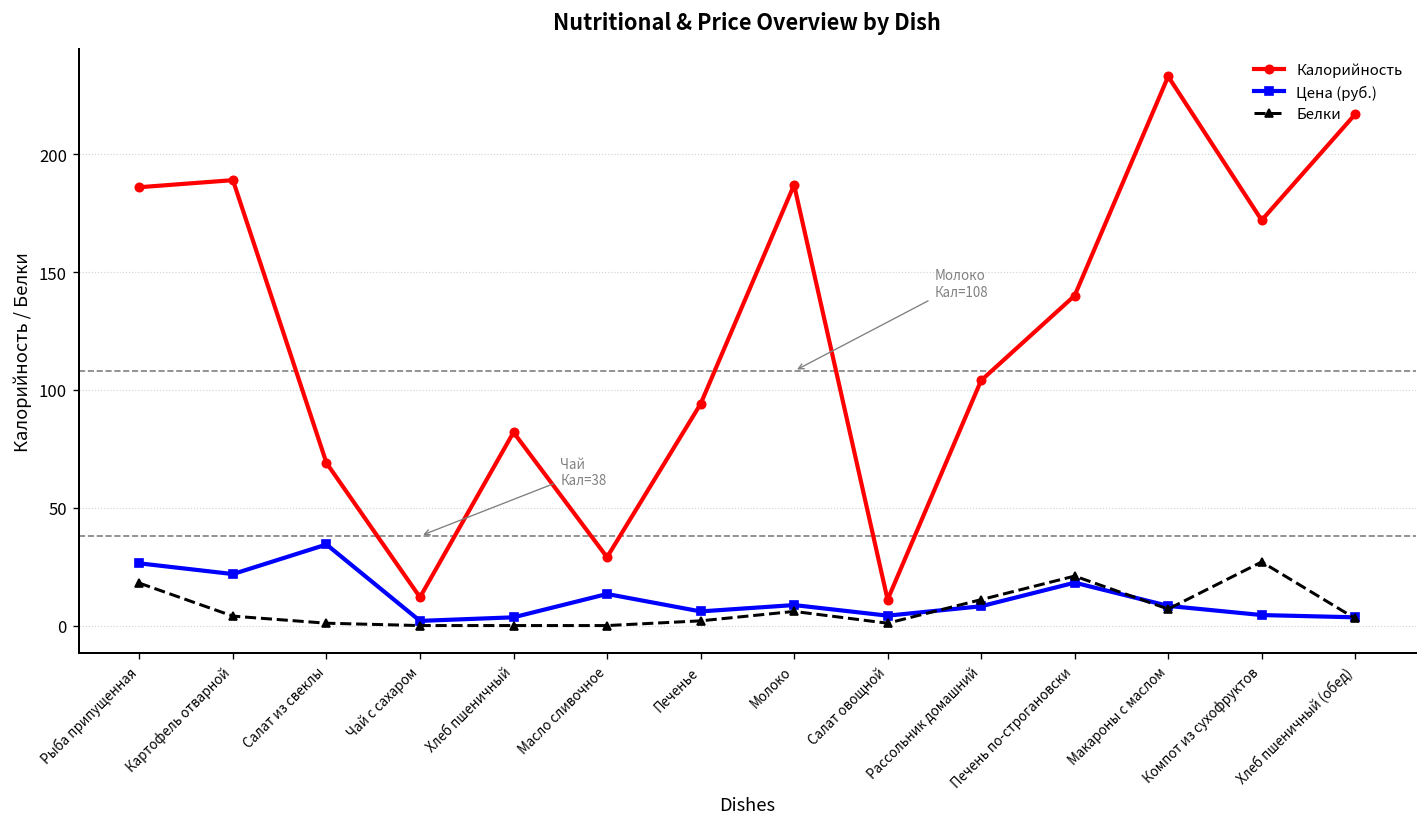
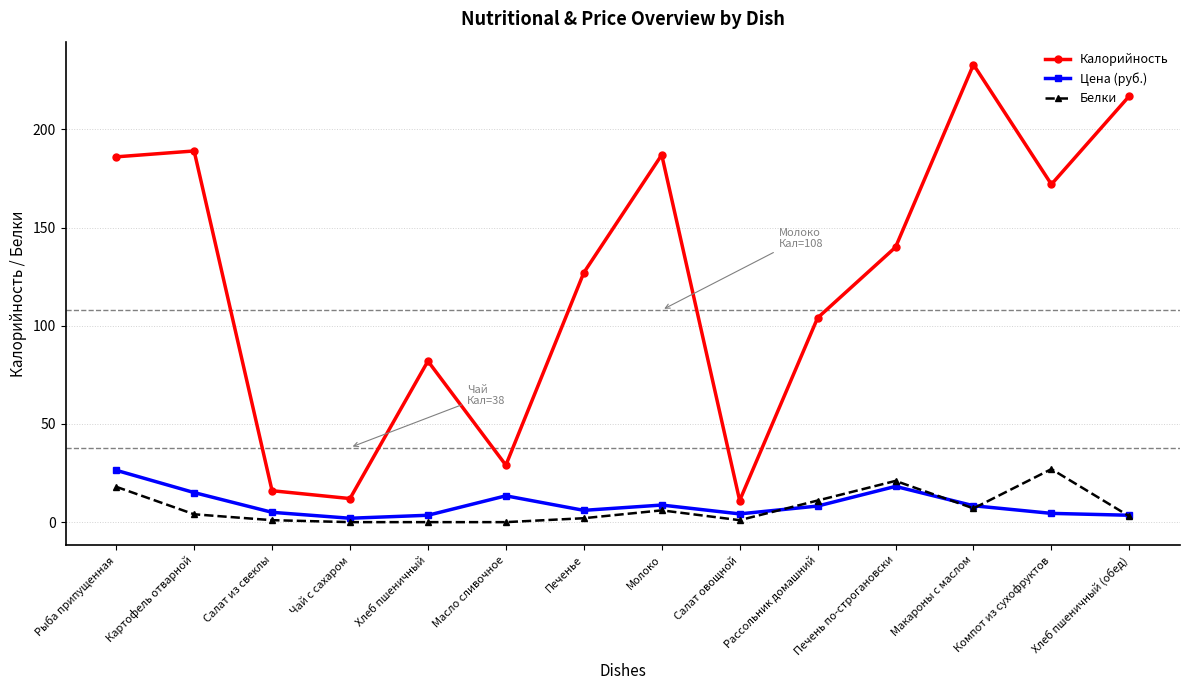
Цена (руб.), Картофель отварной: 22 -> 15
Калорийность, Салат из свеклы: 69 -> 16
Цена (руб.), Салат из свеклы: 34 -> 5
Калорийность, Печенье: 94 -> 127
